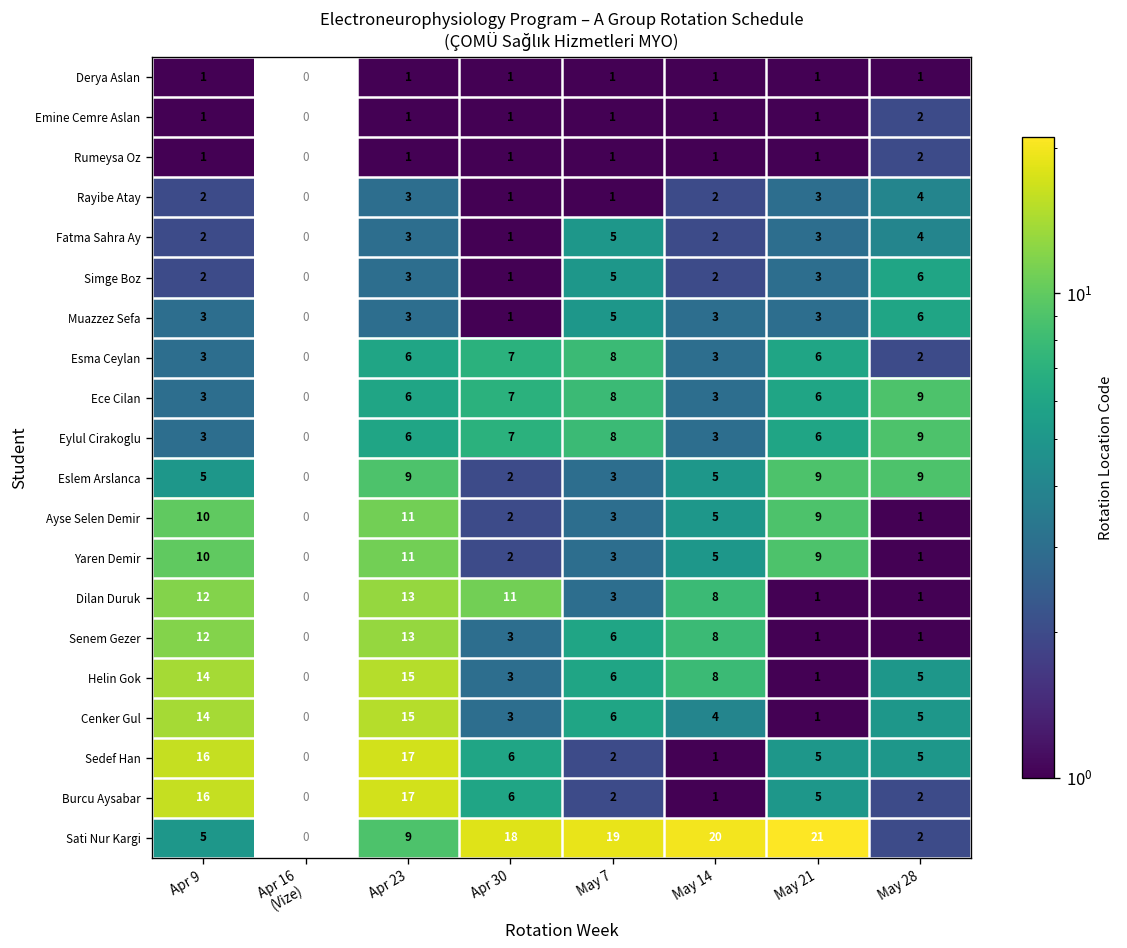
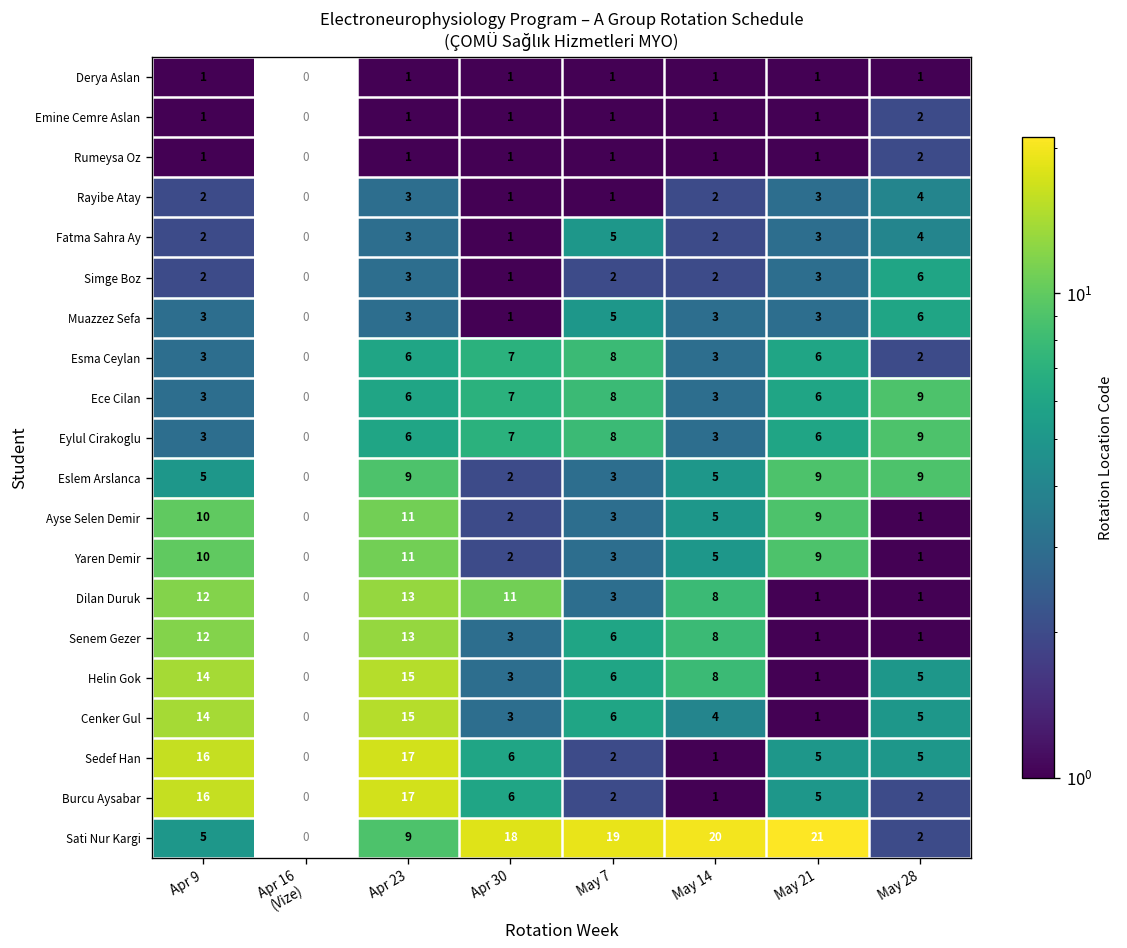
Simge Boz, May 7: 5 -> 2
